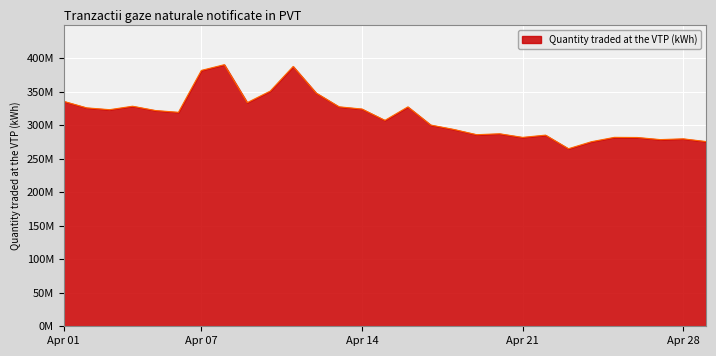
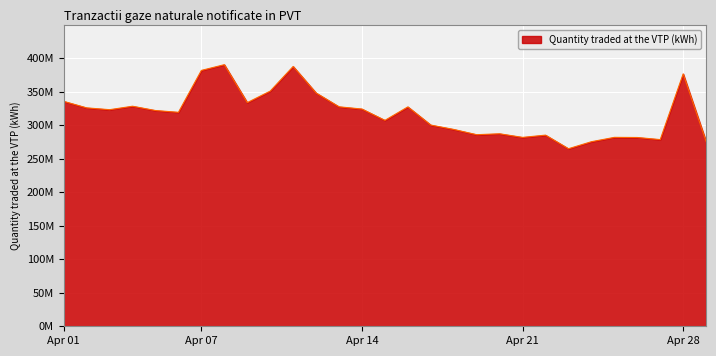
Apr 28: 280000000 -> 380000000
